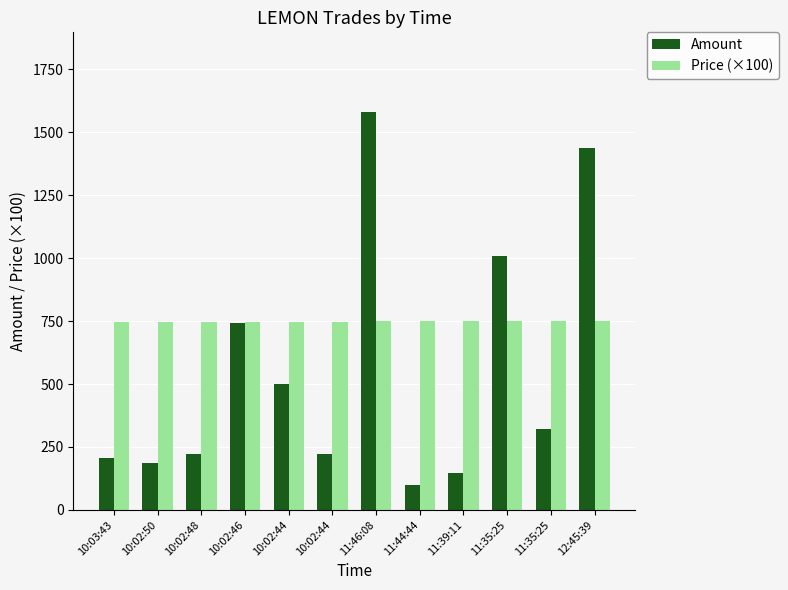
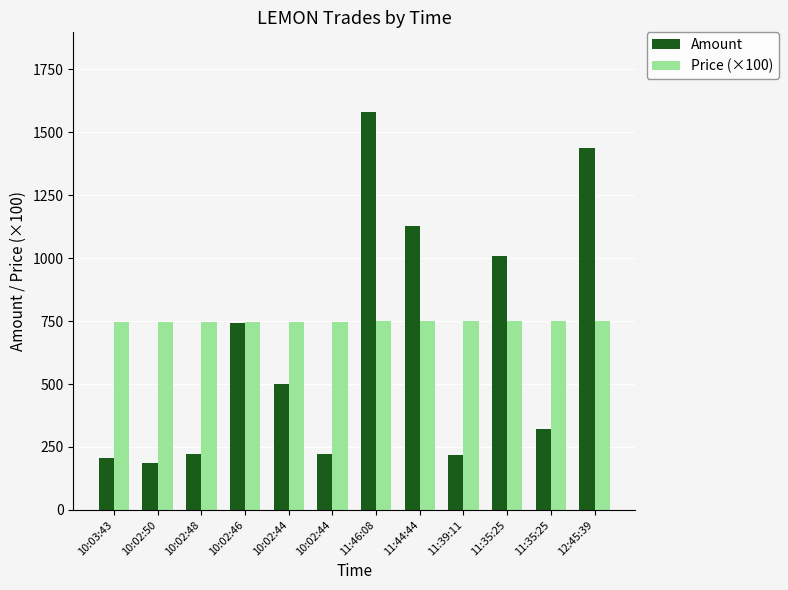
Amount, 11:44:44: 100 -> 1130
Amount, 11:39:11: 150 -> 220
